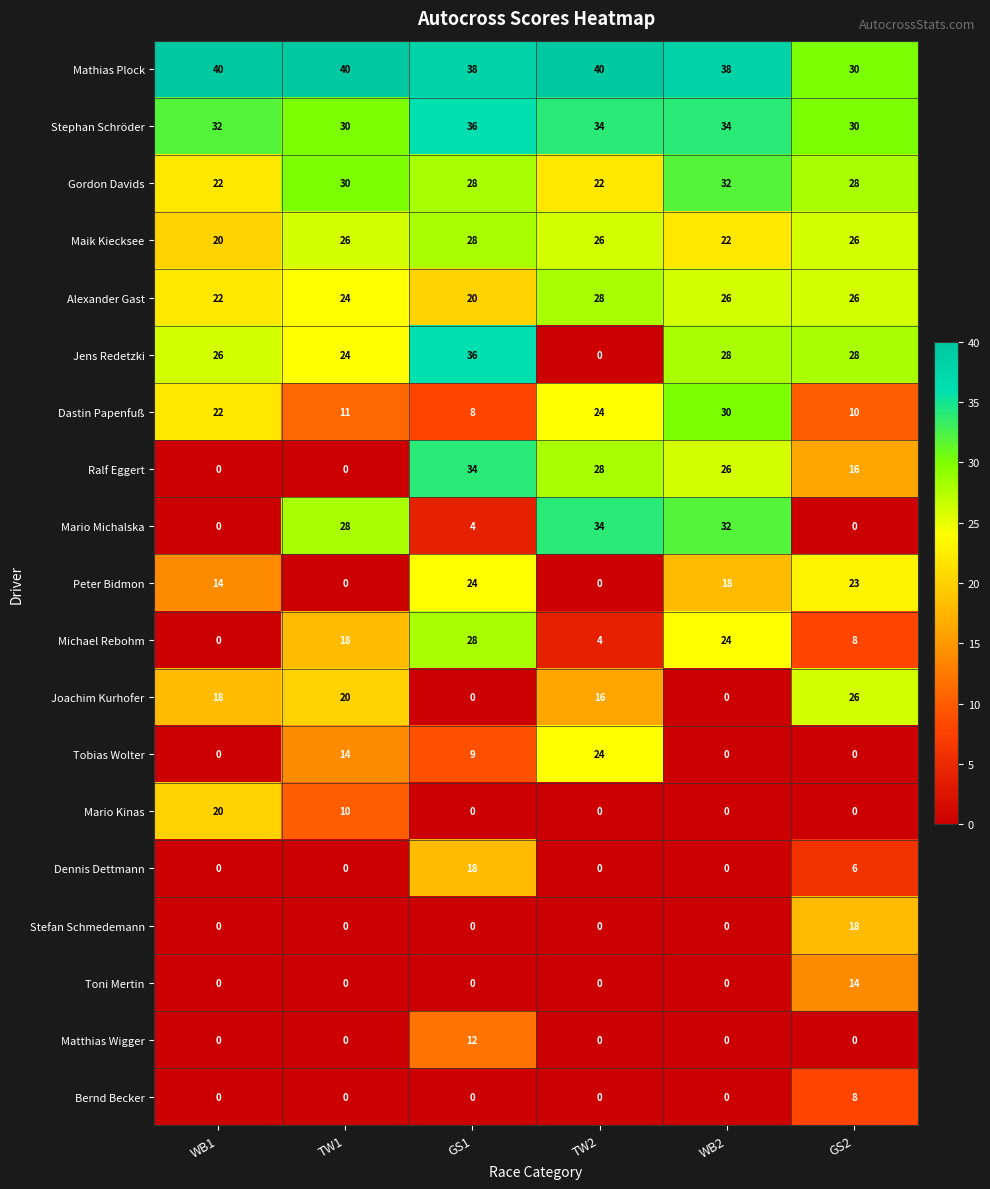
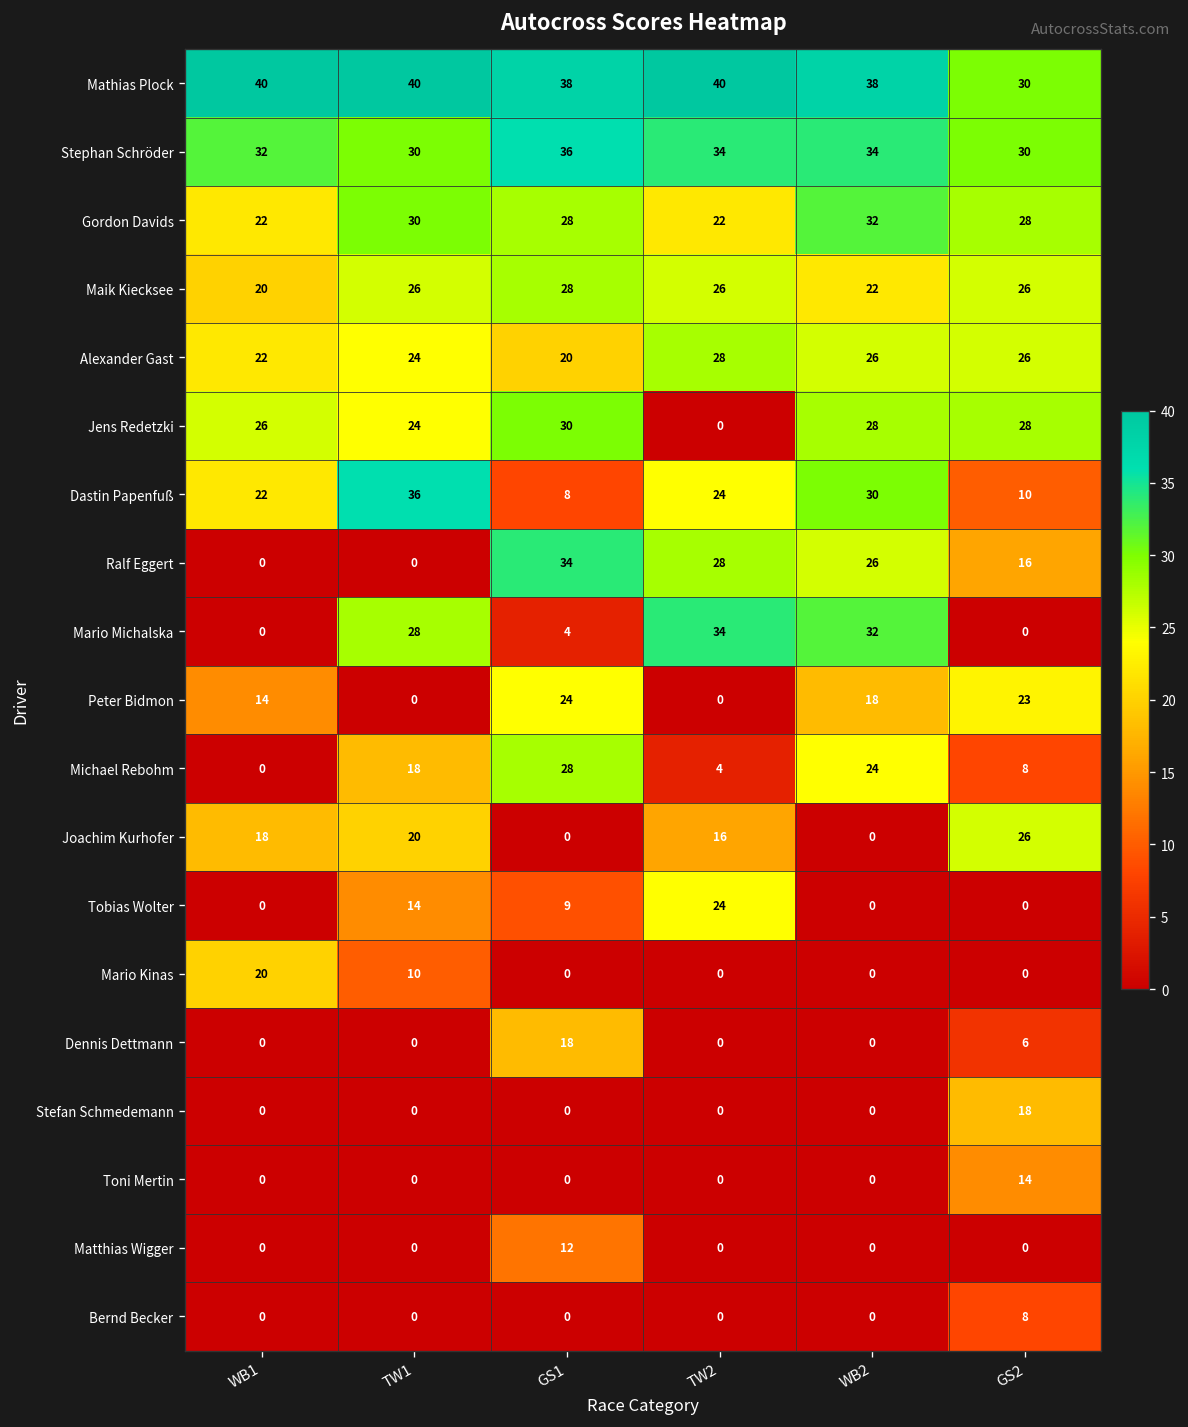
Jens Redetzki, GS1: 36 -> 30
Dastin Papenfuß, TW1: 11 -> 36
